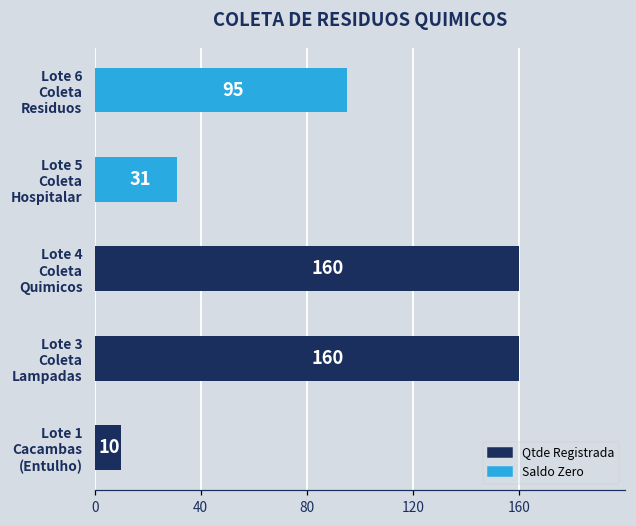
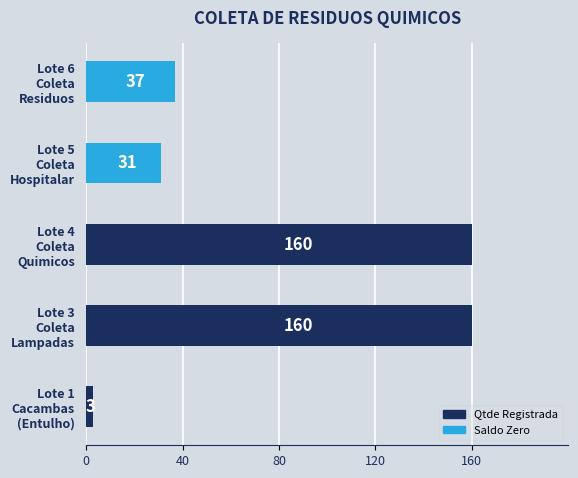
Lote 6 Coleta Residuos: 95 -> 37
Lote 1 Cacambas (Entulho): 10 -> 3
